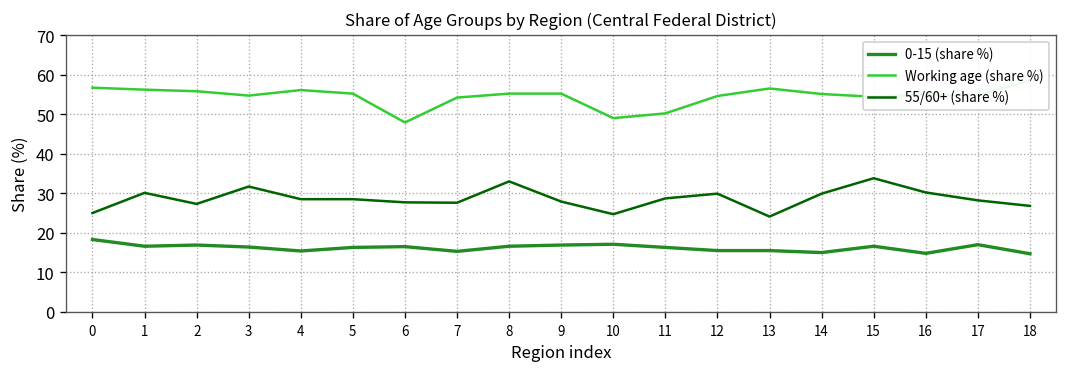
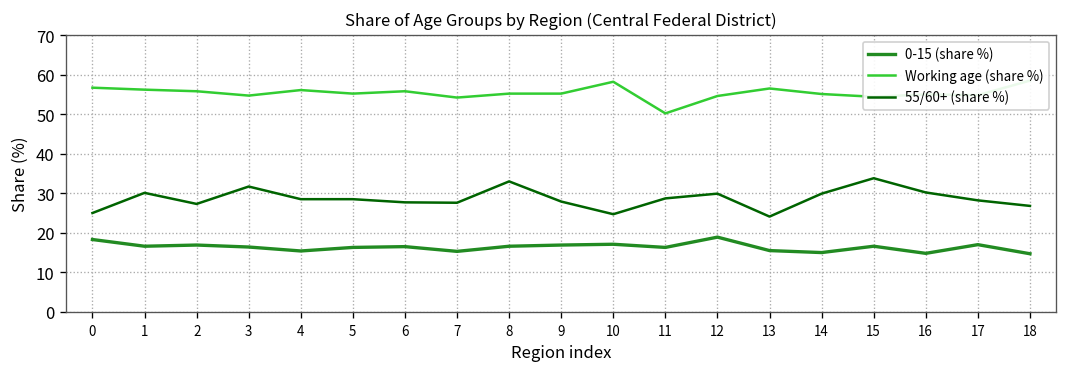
Working age (share %), 6: 48 -> 56
Working age (share %), 10: 49 -> 58
0-15 (share %), 12: 16 -> 19
